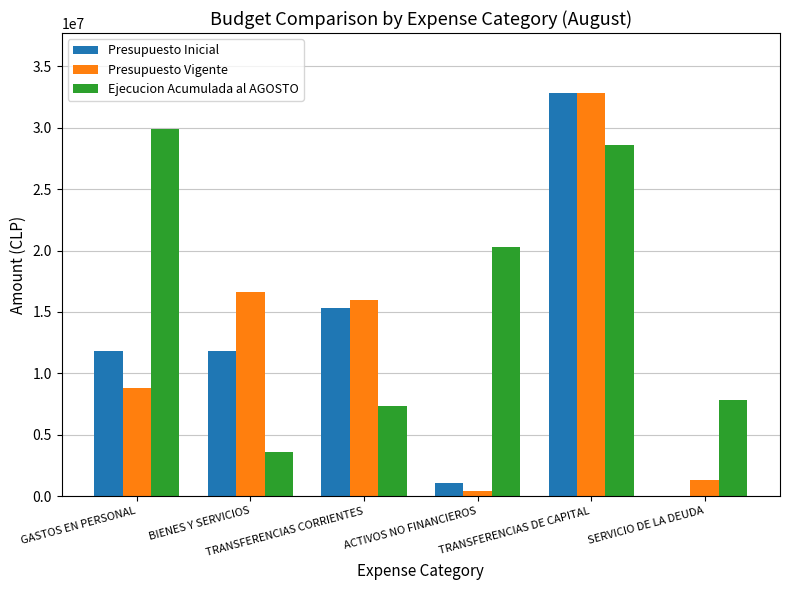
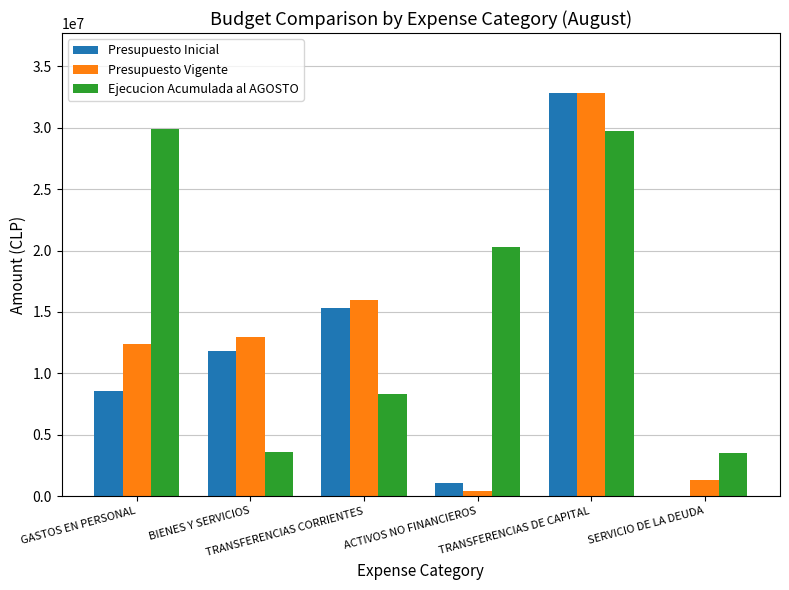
Presupuesto Inicial, GASTOS EN PERSONAL: 11800000 -> 8600000
Presupuesto Vigente, GASTOS EN PERSONAL: 8800000 -> 12300000
Presupuesto Vigente, BIENES Y SERVICIOS: 16600000 -> 12900000
Ejecucion Acumulada al AGOSTO, TRANSFERENCIAS CORRIENTES: 7400000 -> 8300000
Ejecucion Acumulada al AGOSTO, TRANSFERENCIAS DE CAPITAL: 28600000 -> 29700000
Ejecucion Acumulada al AGOSTO, SERVICIO DE LA DEUDA: 7900000 -> 3500000
